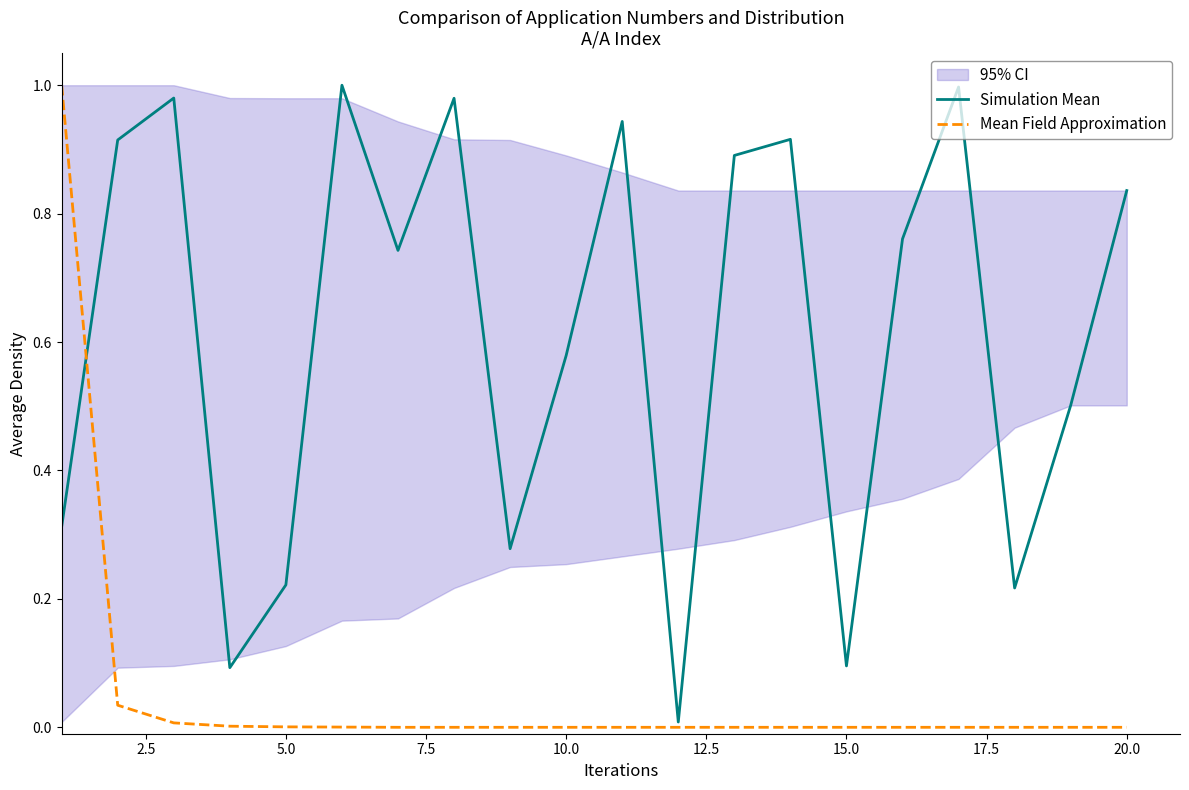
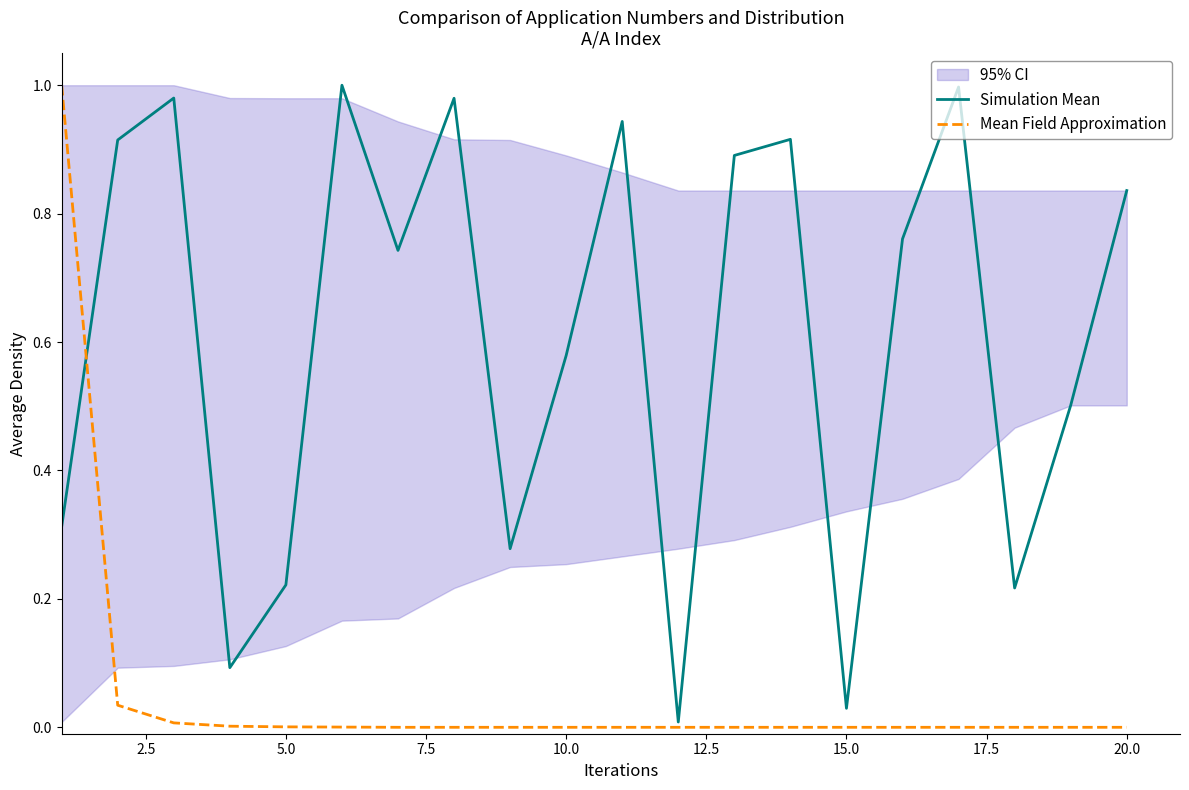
Simulation Mean, 15.0: 0.10 -> 0.03
